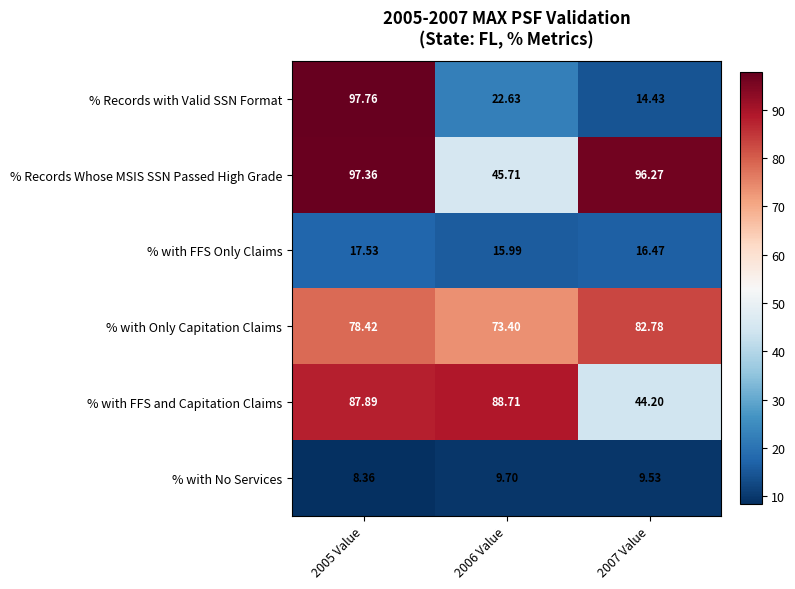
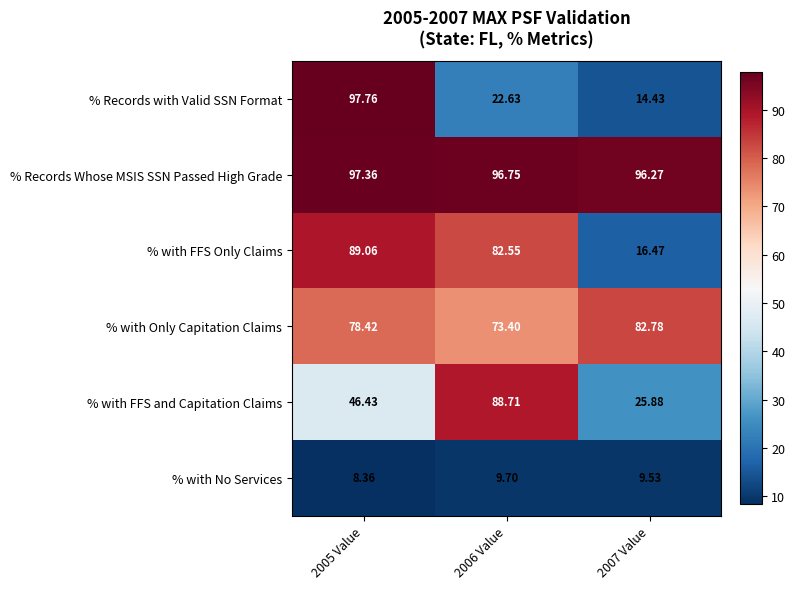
% Records Whose MSIS SSN Passed High Grade, 2006 Value: 45.71 -> 96.75
% with FFS Only Claims, 2005 Value: 17.53 -> 89.06
% with FFS Only Claims, 2006 Value: 15.99 -> 82.55
% with FFS and Capitation Claims, 2005 Value: 87.89 -> 46.43
% with FFS and Capitation Claims, 2007 Value: 44.20 -> 25.88
